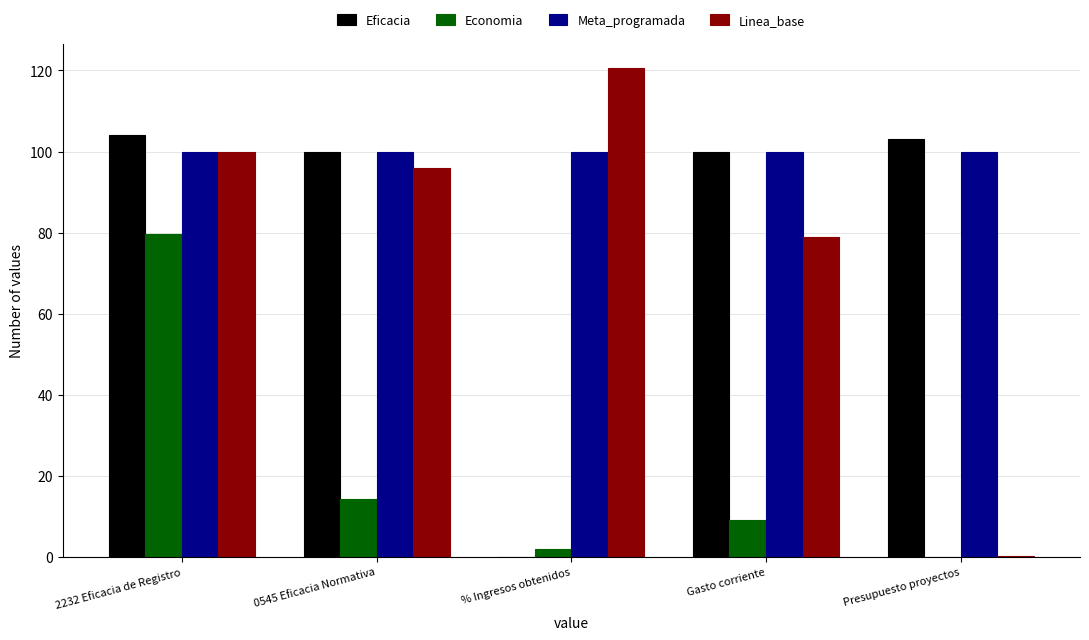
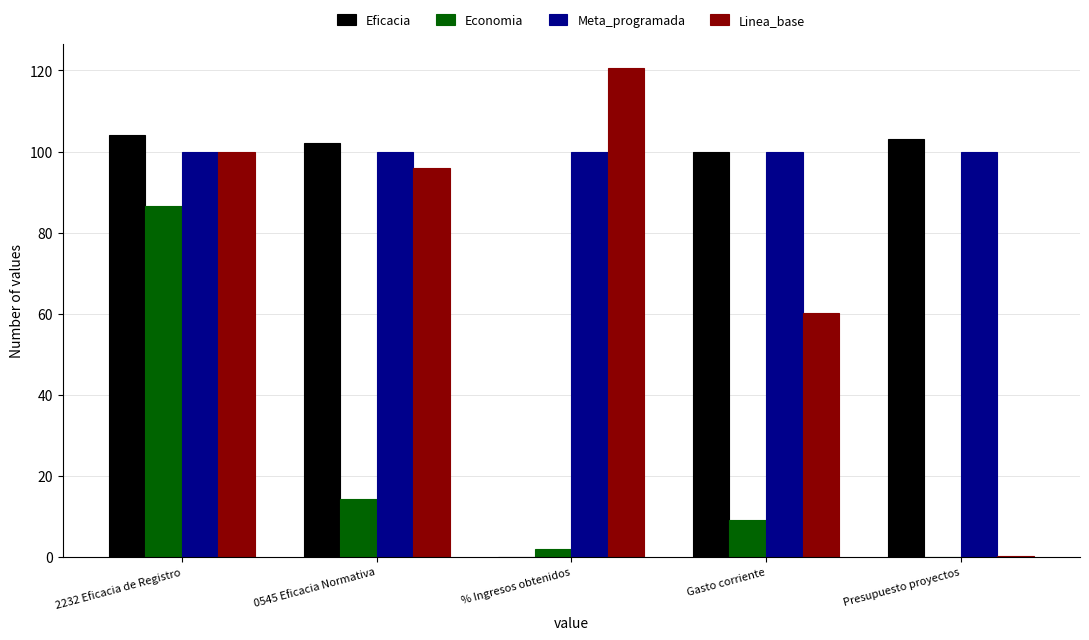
Economia, 2232 Eficacia de Registro: 80 -> 87
Eficacia, 0545 Eficacia Normativa: 100 -> 102
Linea_base, Gasto corriente: 79 -> 60
